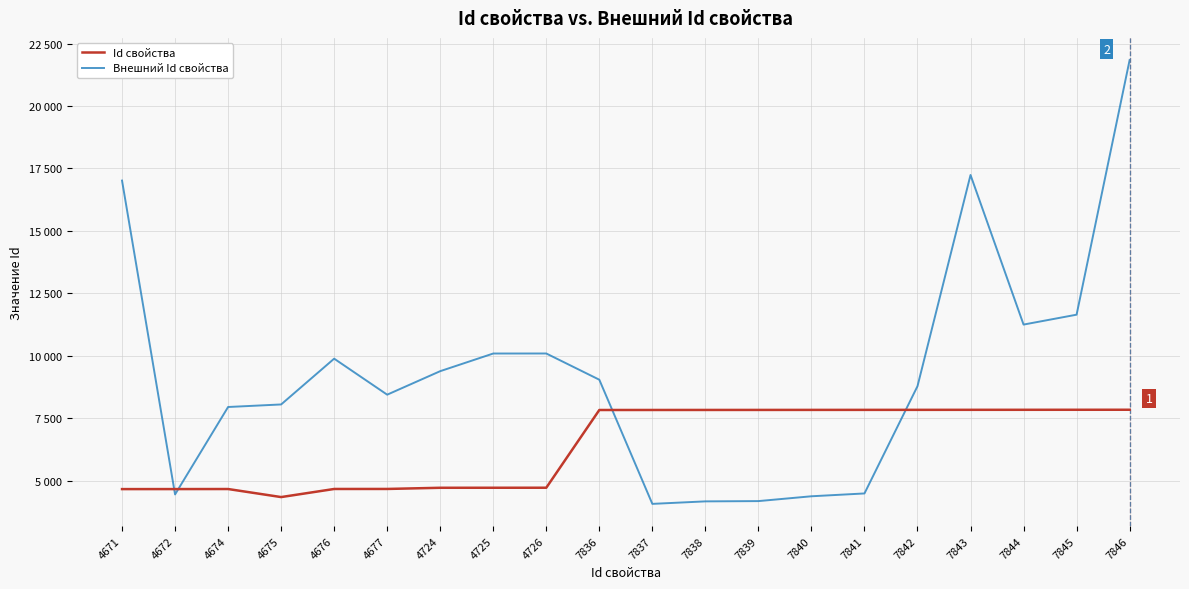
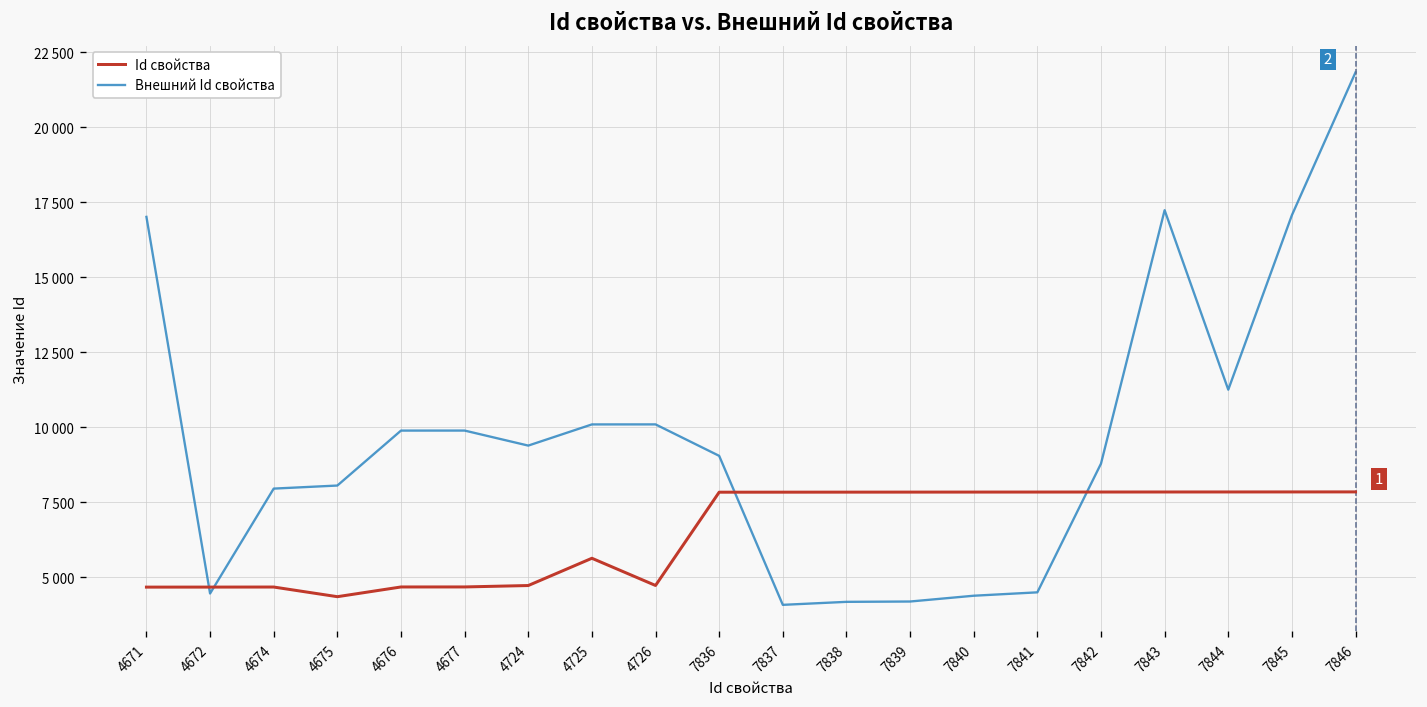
Внешний Id свойства, 4677: 8400 -> 9900
Id свойства, 4725: 4700 -> 5600
Внешний Id свойства, 7845: 11700 -> 17100
